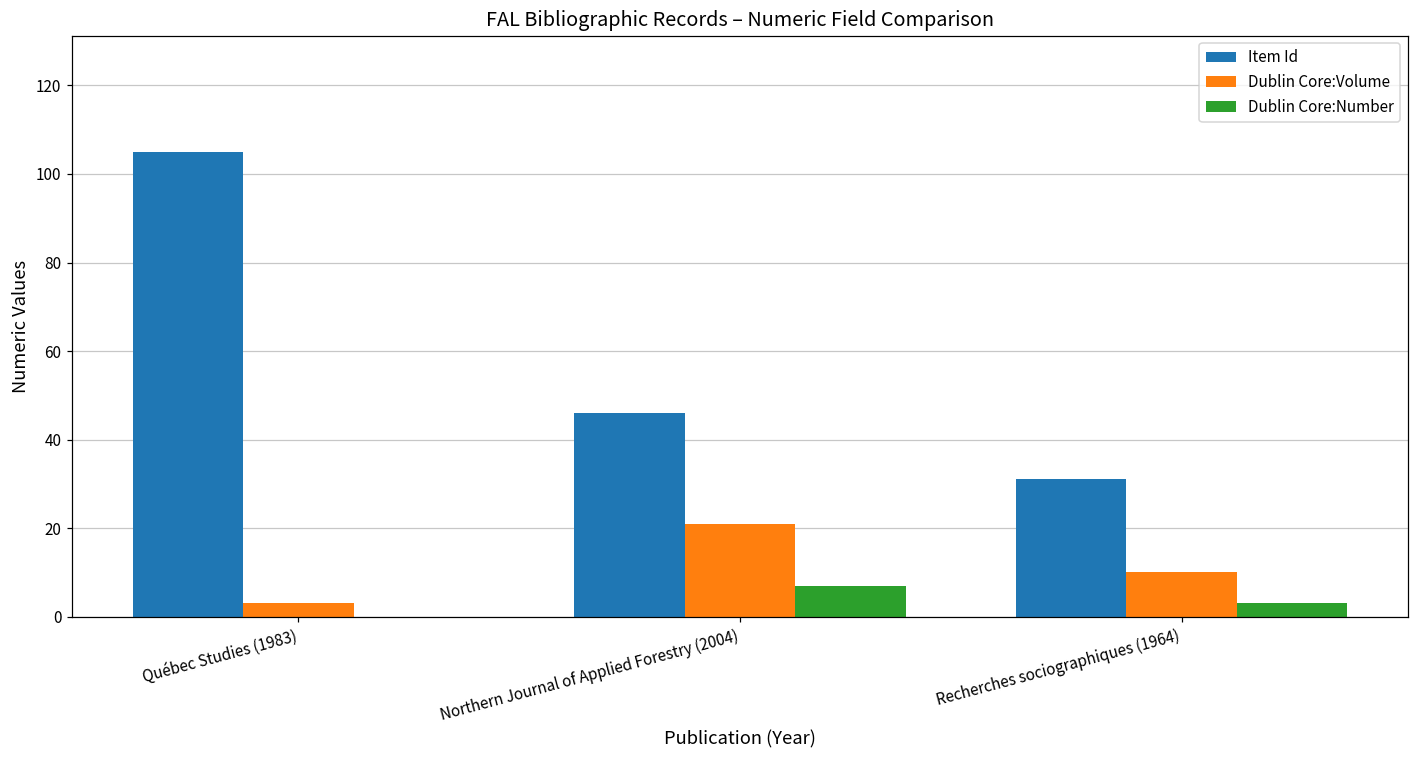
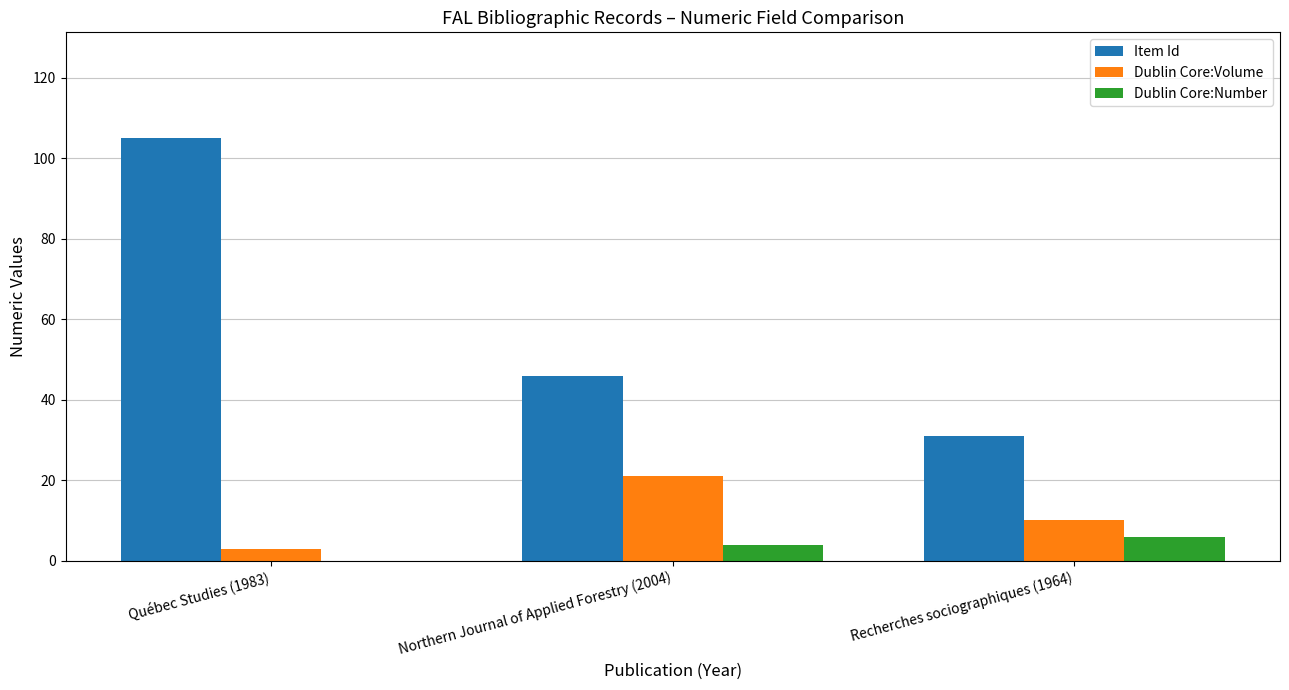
Dublin Core:Number, Northern Journal of Applied Forestry (2004): 7 -> 4
Dublin Core:Number, Recherches sociographiques (1964): 3 -> 6
